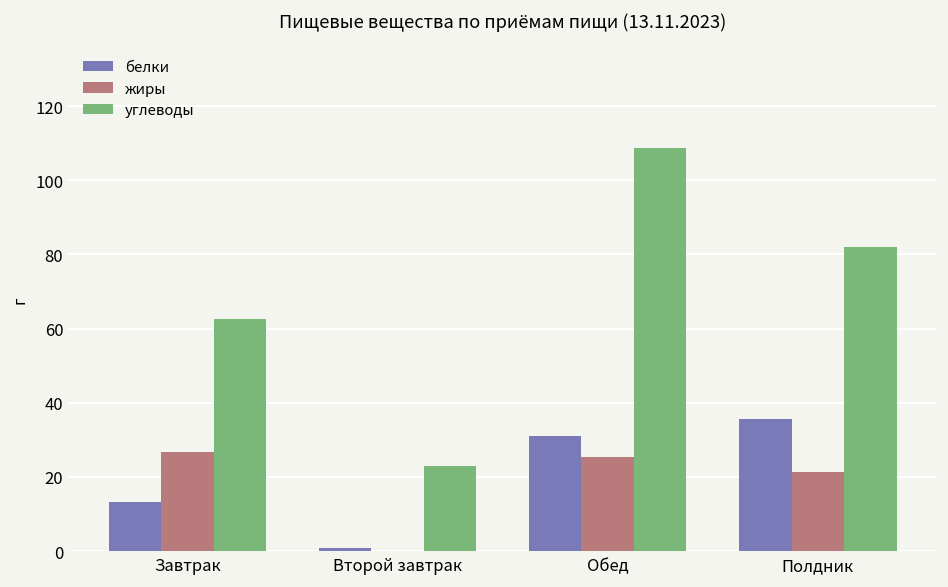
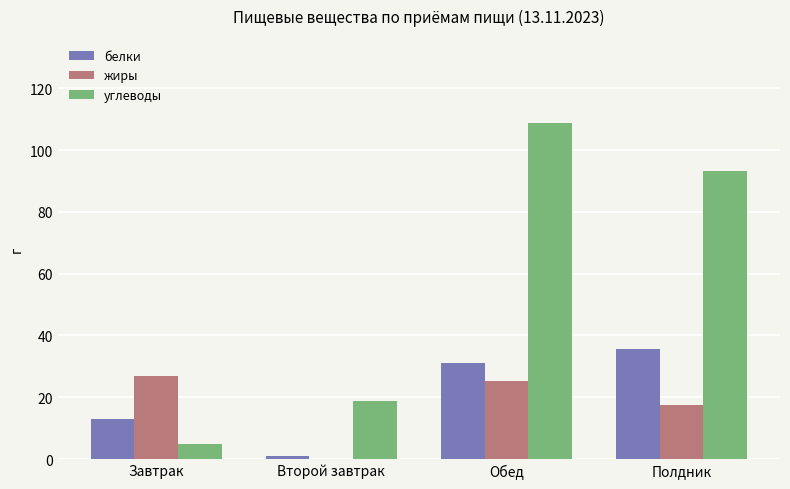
углеводы, Завтрак: 63 -> 5
углеводы, Второй завтрак: 23 -> 19
жиры, Полдник: 21 -> 17
углеводы, Полдник: 82 -> 93
